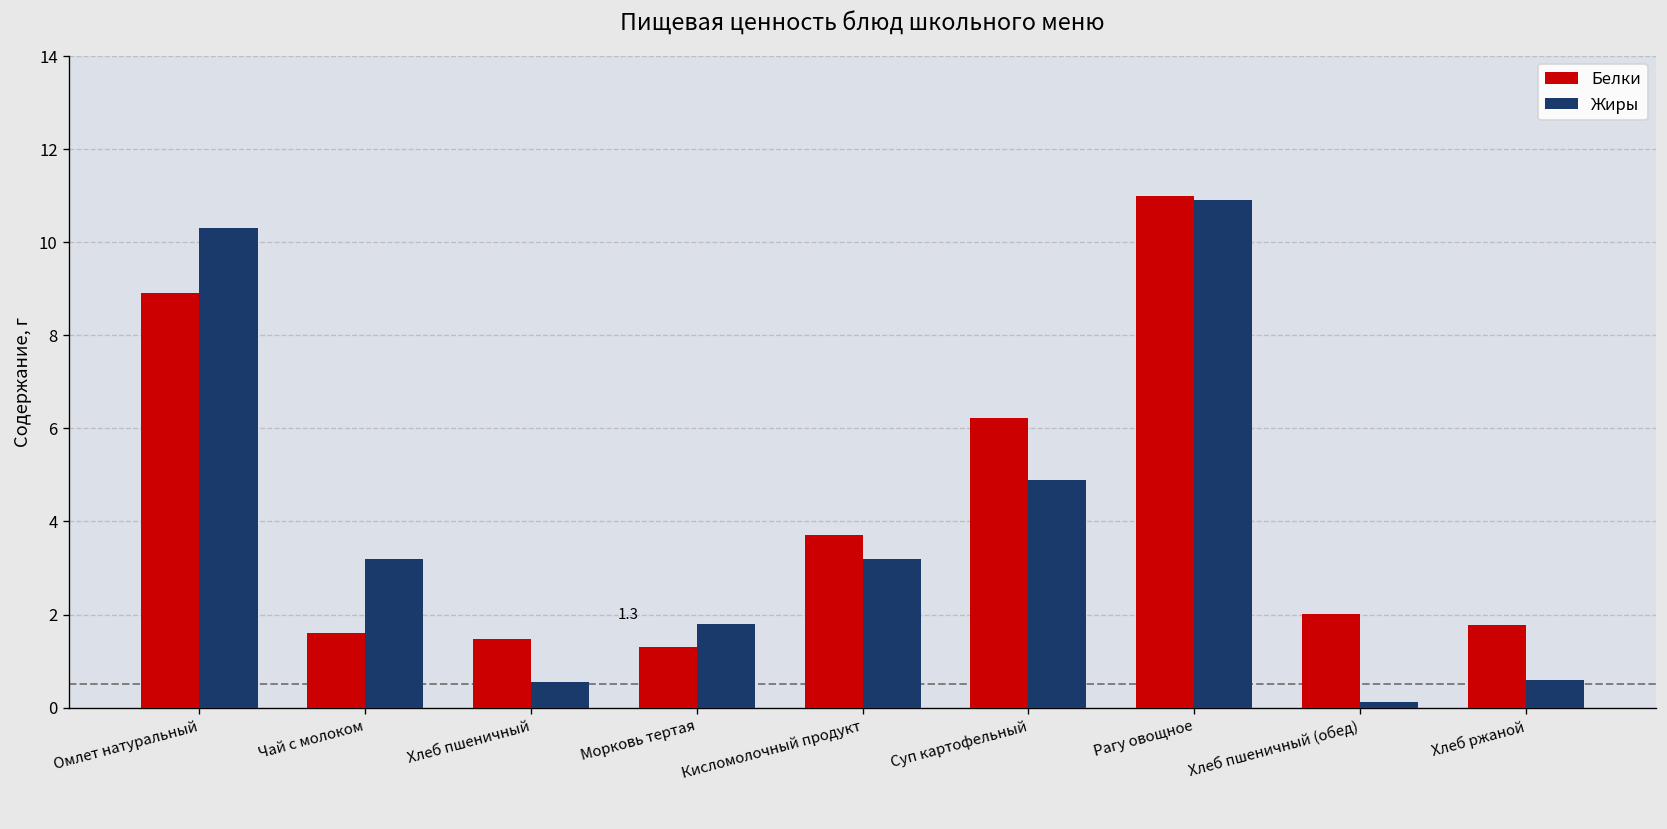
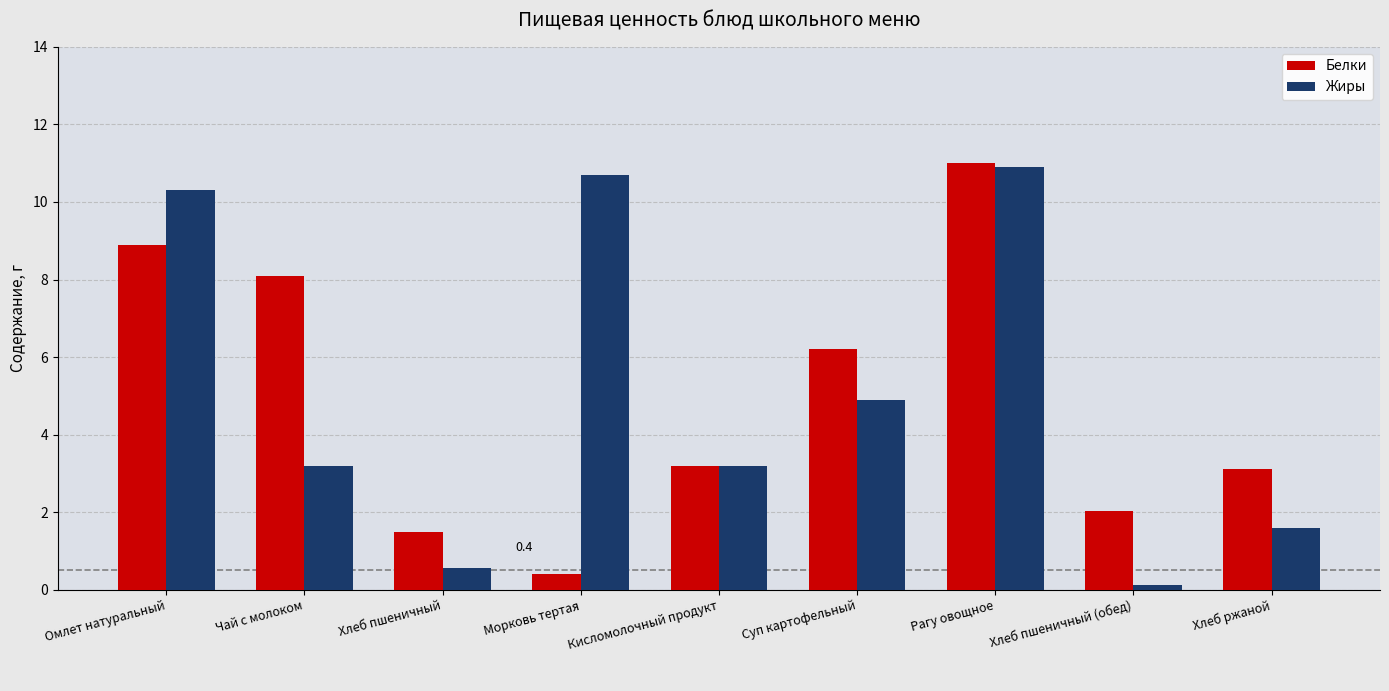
Белки, Чай с молоком: 1.6 -> 8.1
Белки, Морковь тертая: 1.3 -> 0.4
Жиры, Морковь тертая: 1.8 -> 10.7
Белки, Кисломолочный продукт: 3.7 -> 3.2
Белки, Хлеб ржаной: 1.8 -> 3.1
Жиры, Хлеб ржаной: 0.6 -> 1.6
